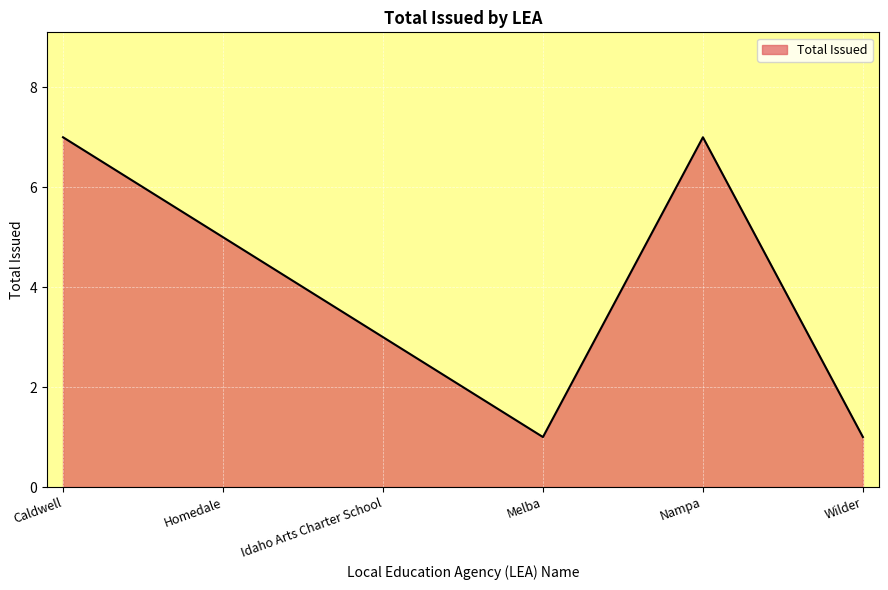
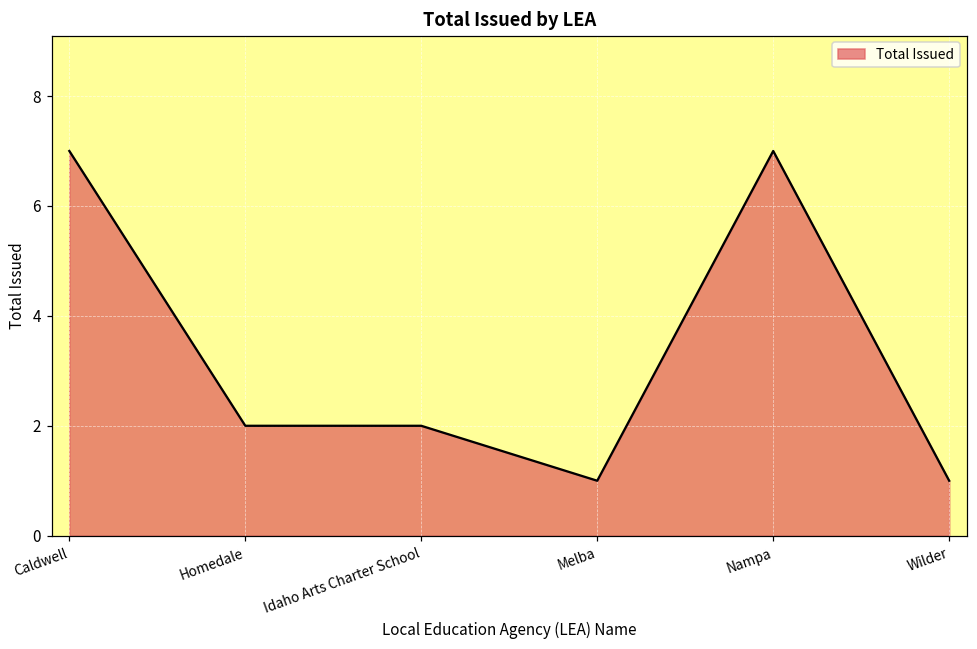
Homedale: 5 -> 2
Idaho Arts Charter School: 3 -> 2
